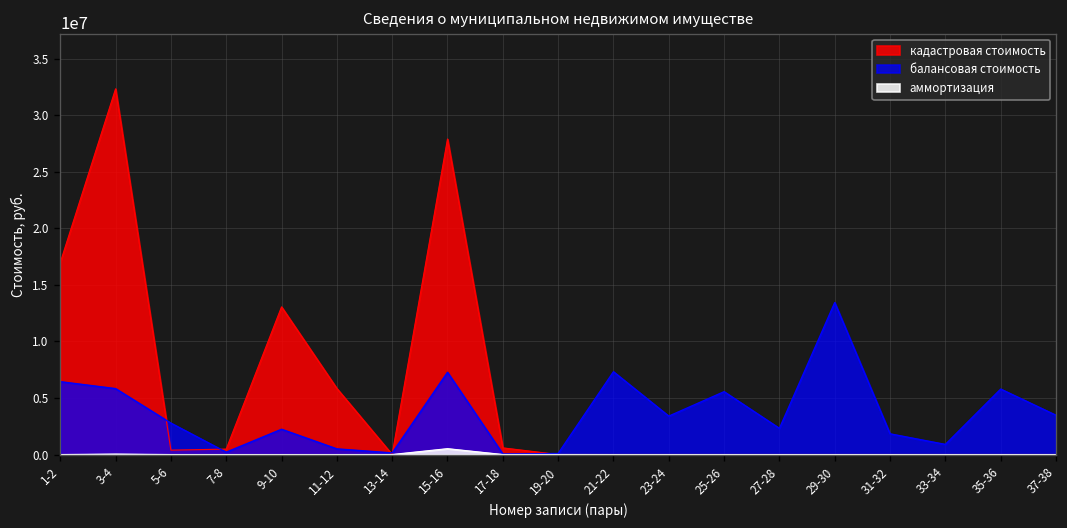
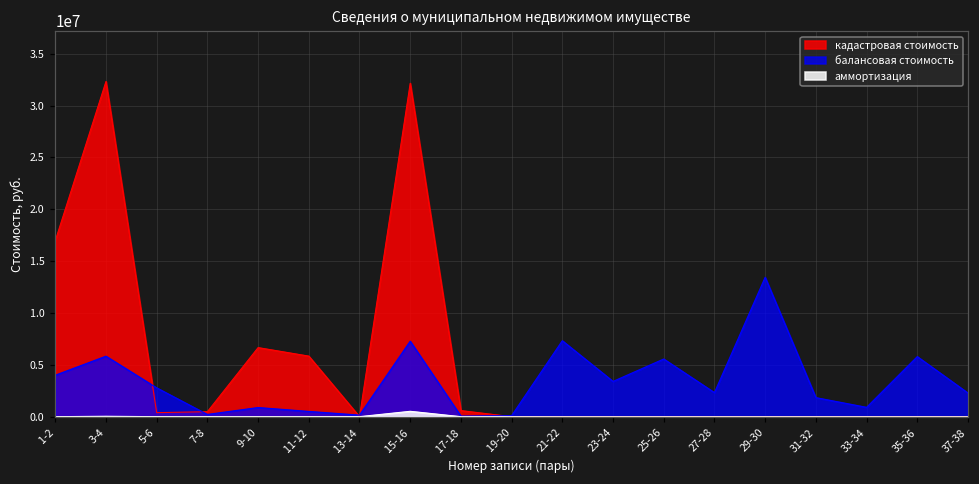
балансовая стоимость, 1-2: 6000000 -> 4000000
кадастровая стоимость, 9-10: 13000000 -> 7000000
балансовая стоимость, 9-10: 2000000 -> 1000000
кадастровая стоимость, 15-16: 28000000 -> 32000000
балансовая стоимость, 37-38: 3000000 -> 2000000
